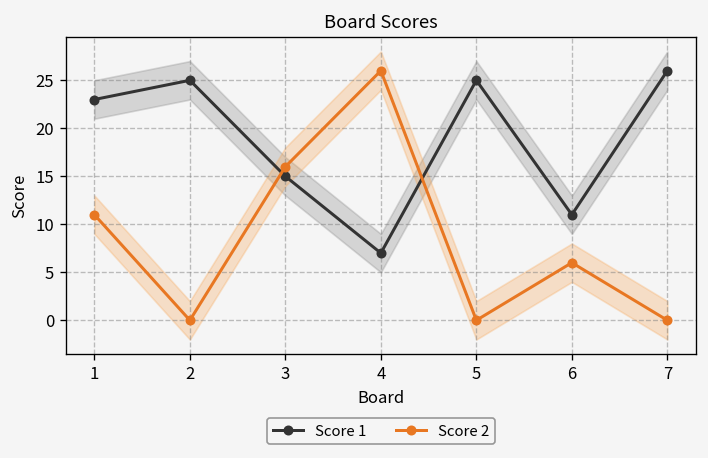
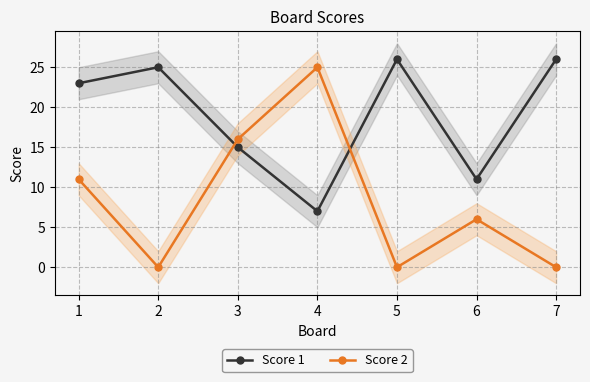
Score 2, 4: 26 -> 25
Score 1, 5: 25 -> 26
